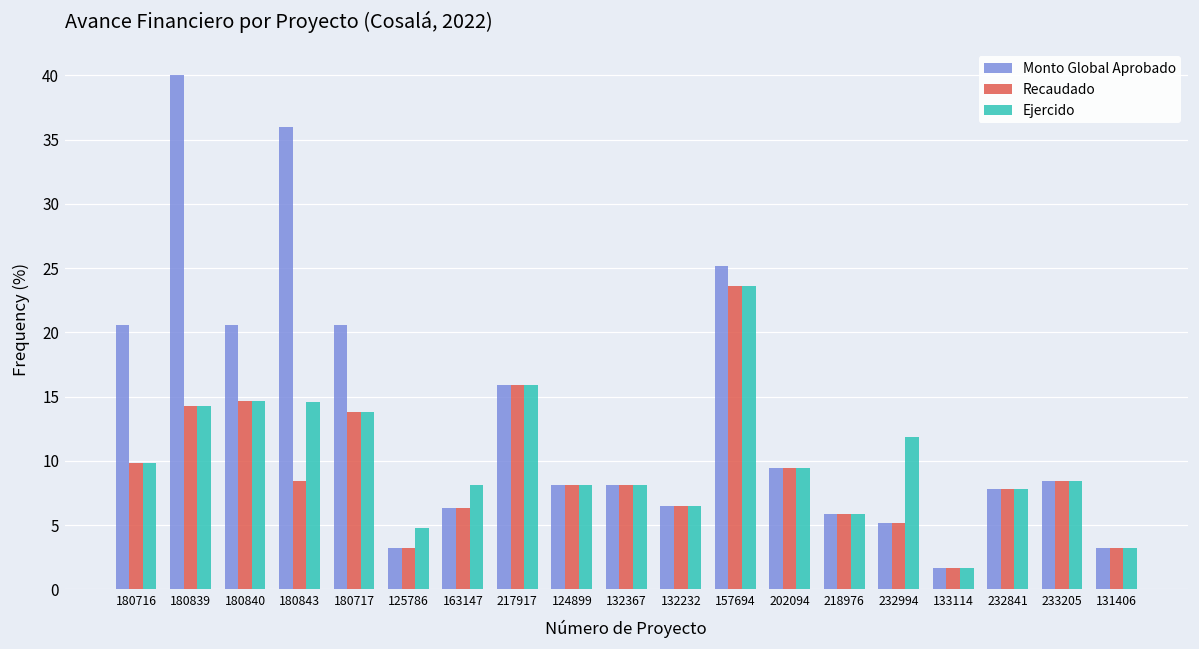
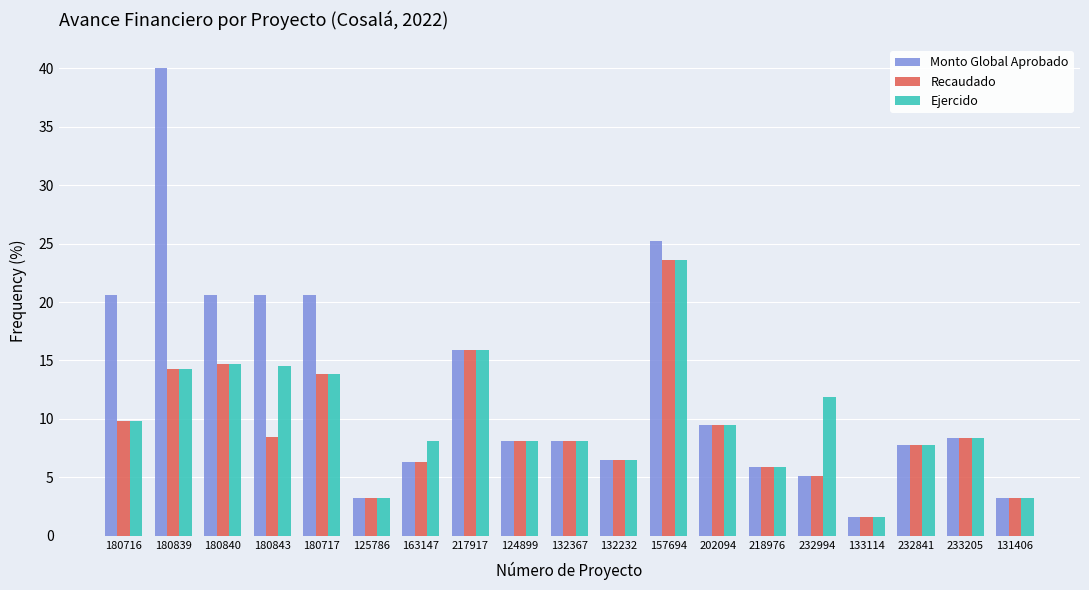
Monto Global Aprobado, 180843: 35.9 -> 20.6
Ejercido, 125786: 4.8 -> 3.2
